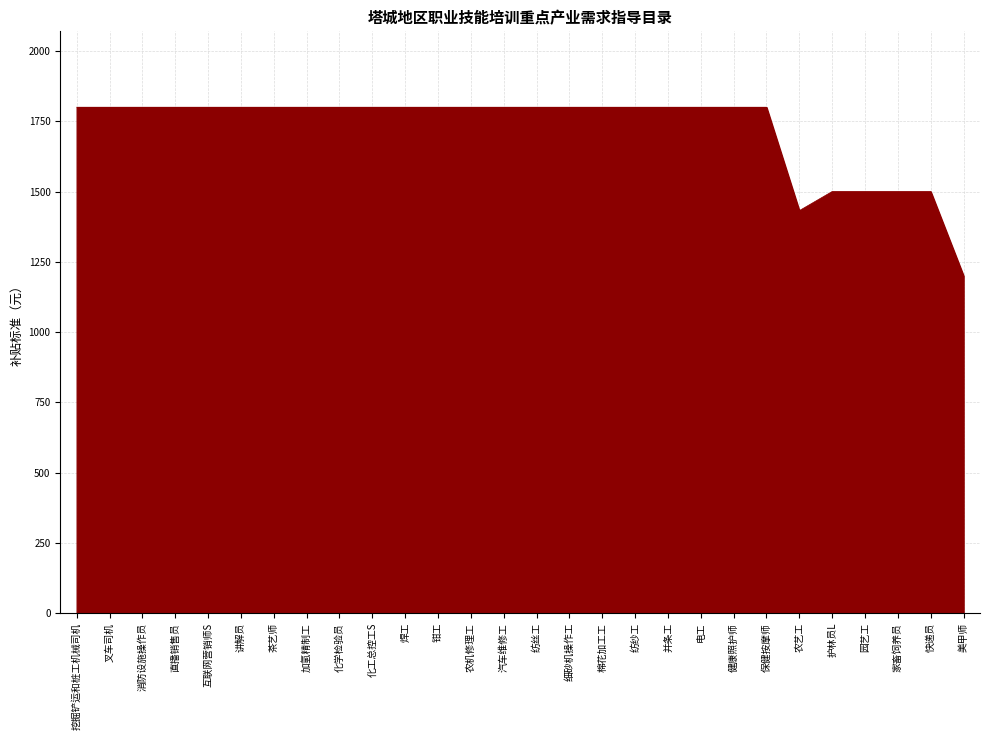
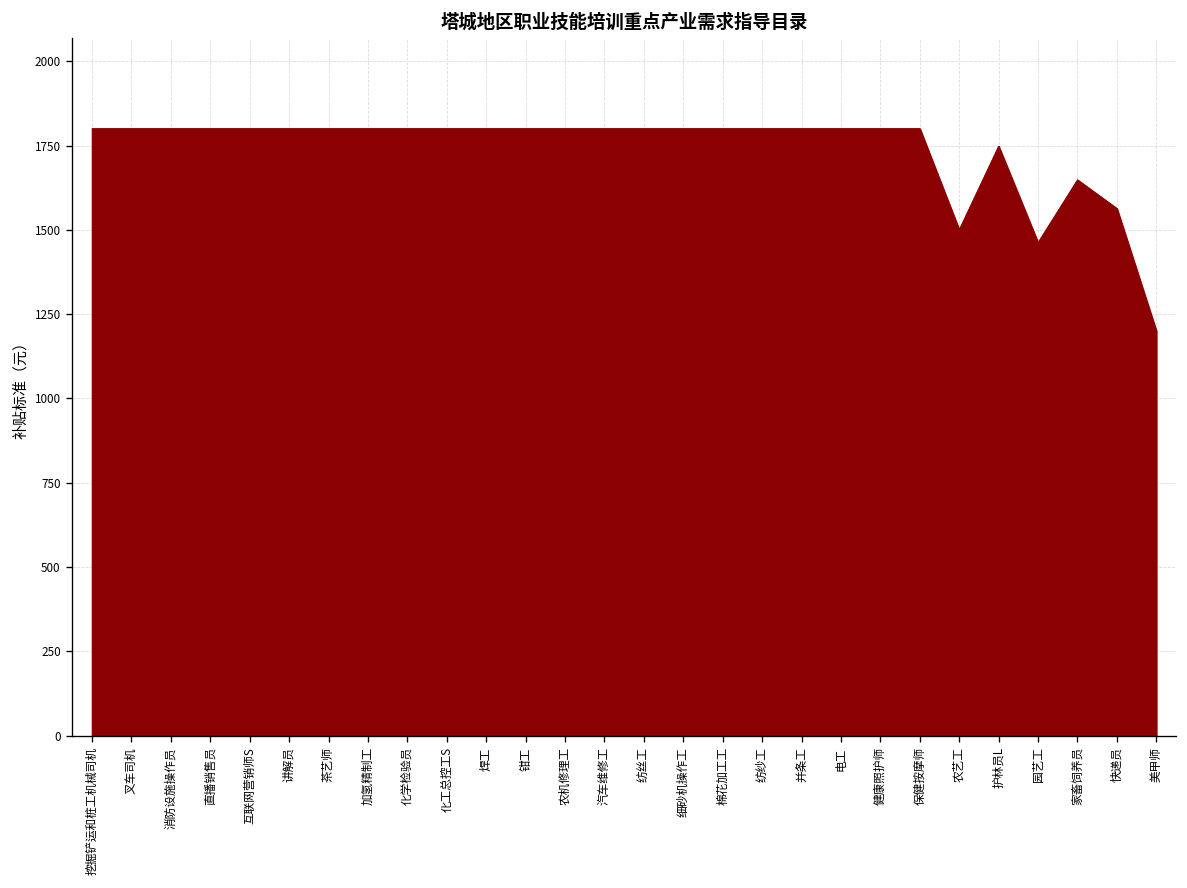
农艺工: 1430 -> 1500
护林员L: 1500 -> 1750
园艺工: 1500 -> 1460
家畜饲养员: 1500 -> 1650
快递员: 1500 -> 1560
